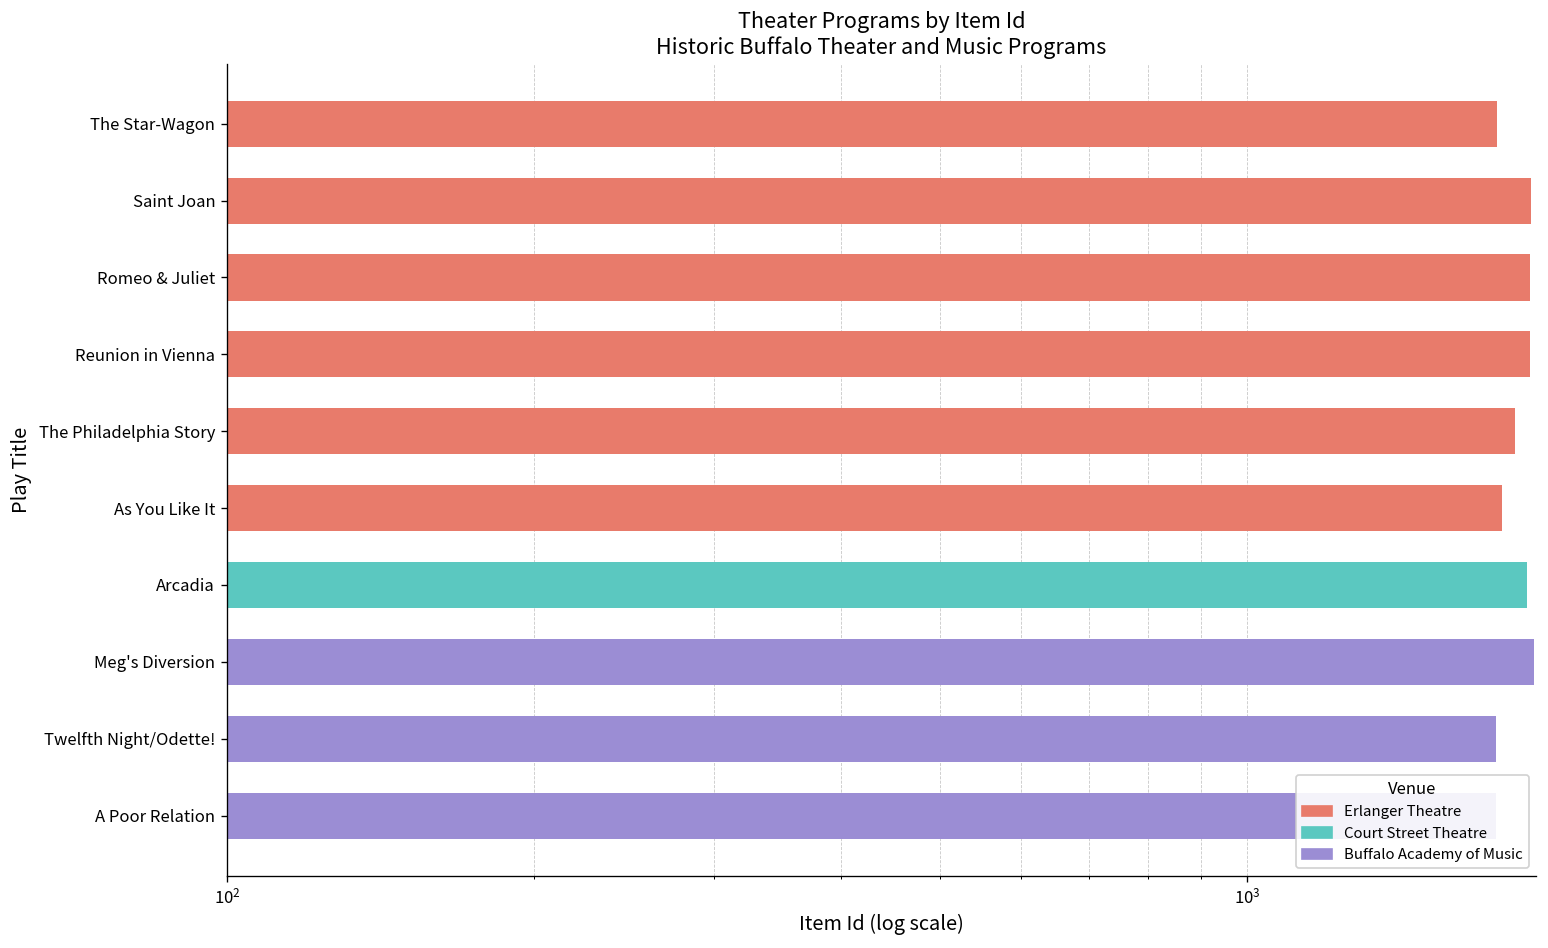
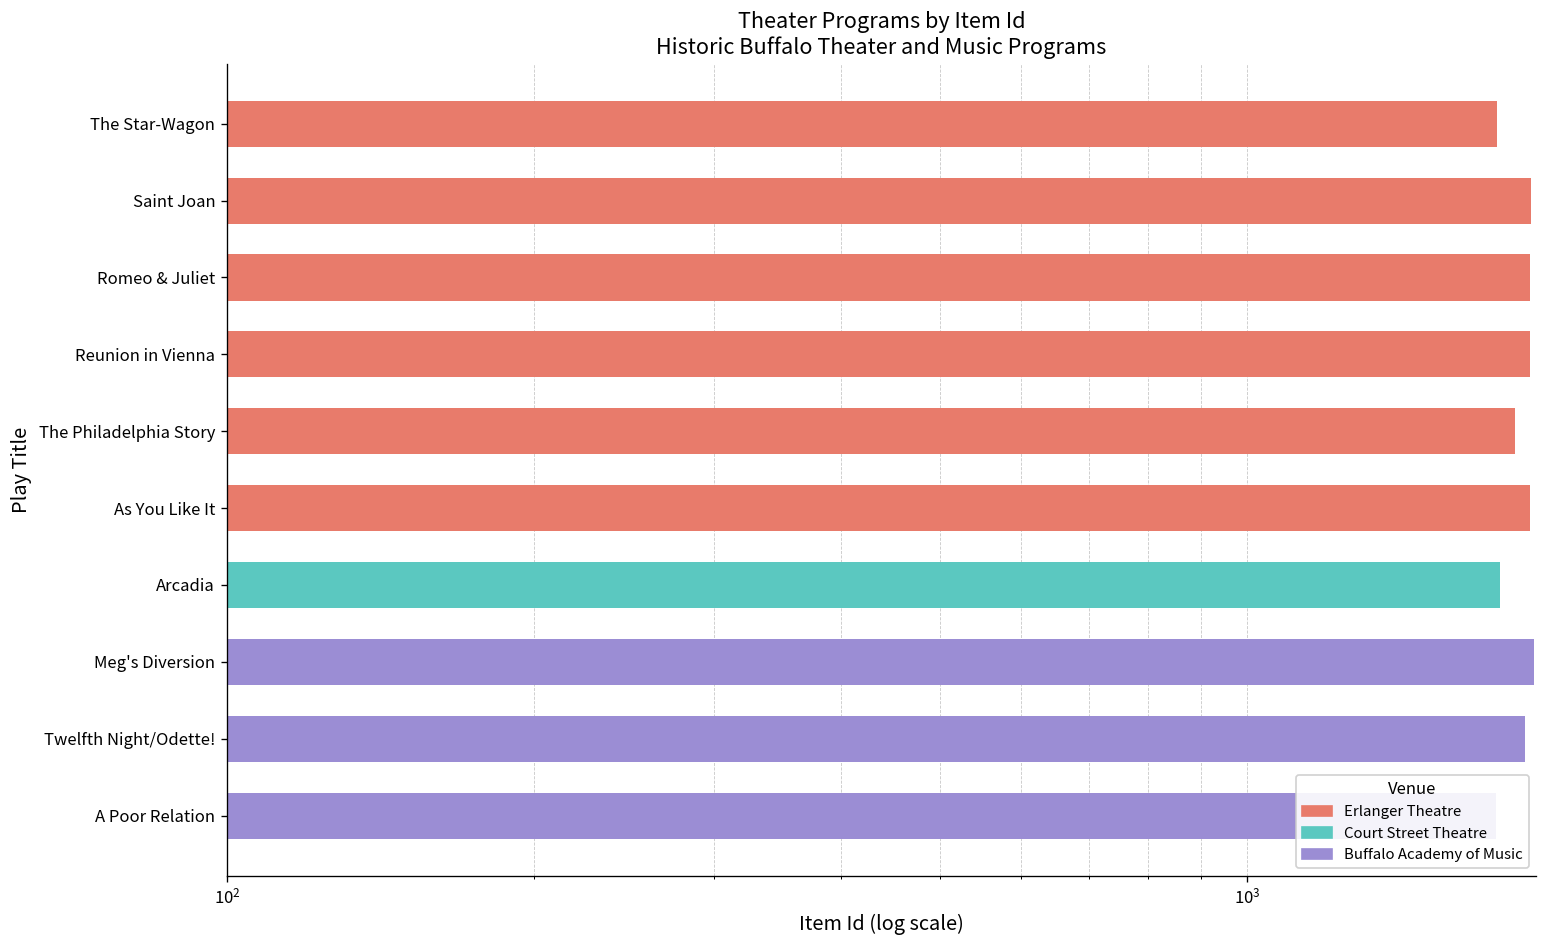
As You Like It: 1780 -> 1890
Arcadia: 1880 -> 1770
Twelfth Night/Odette!: 1750 -> 1870
